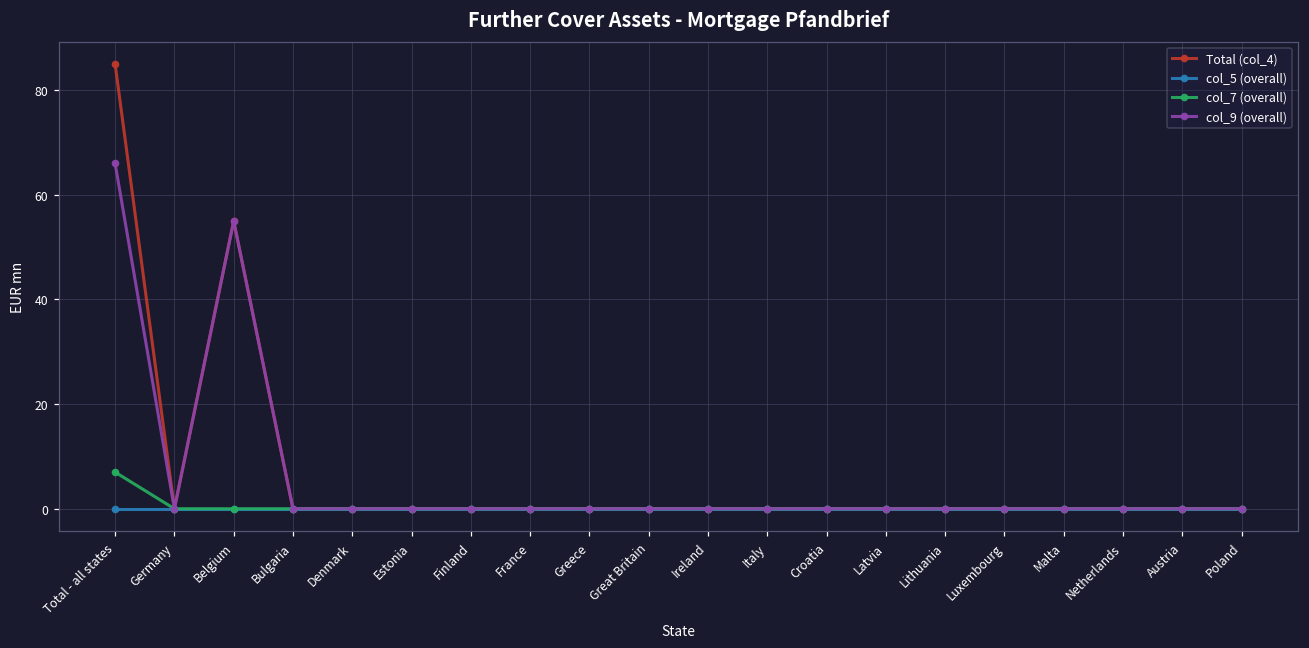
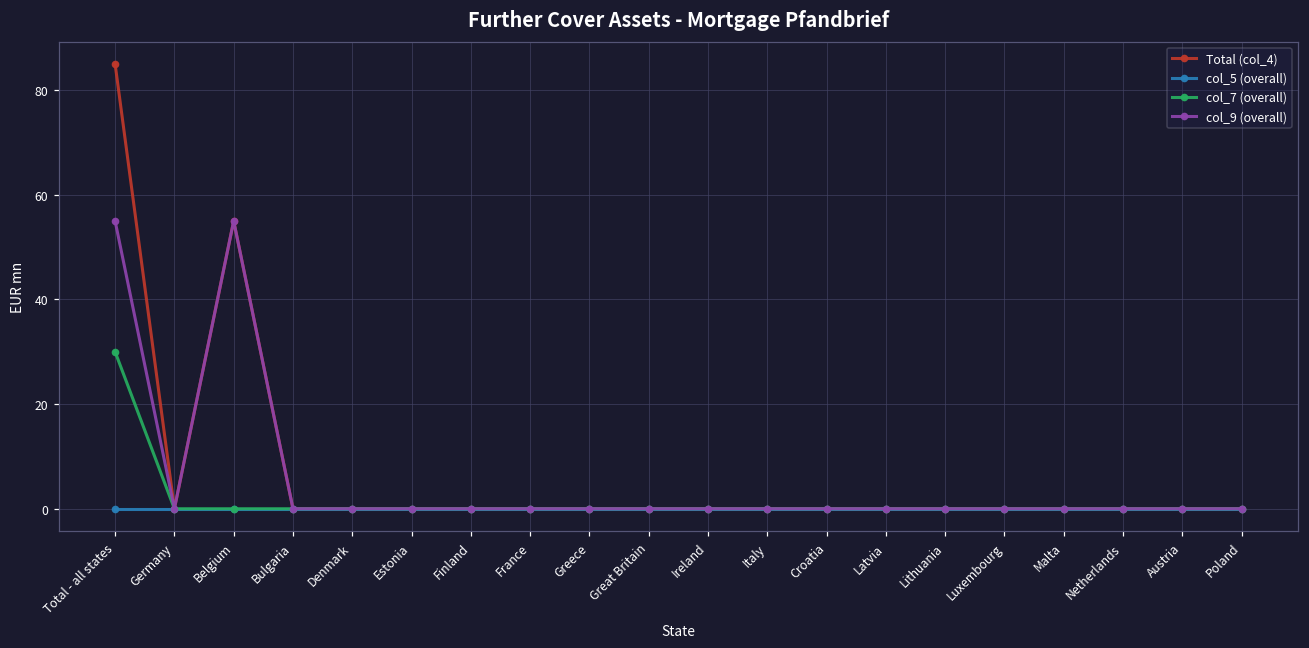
col_7 (overall), Total - all states: 7 -> 30
col_9 (overall), Total - all states: 66 -> 55
